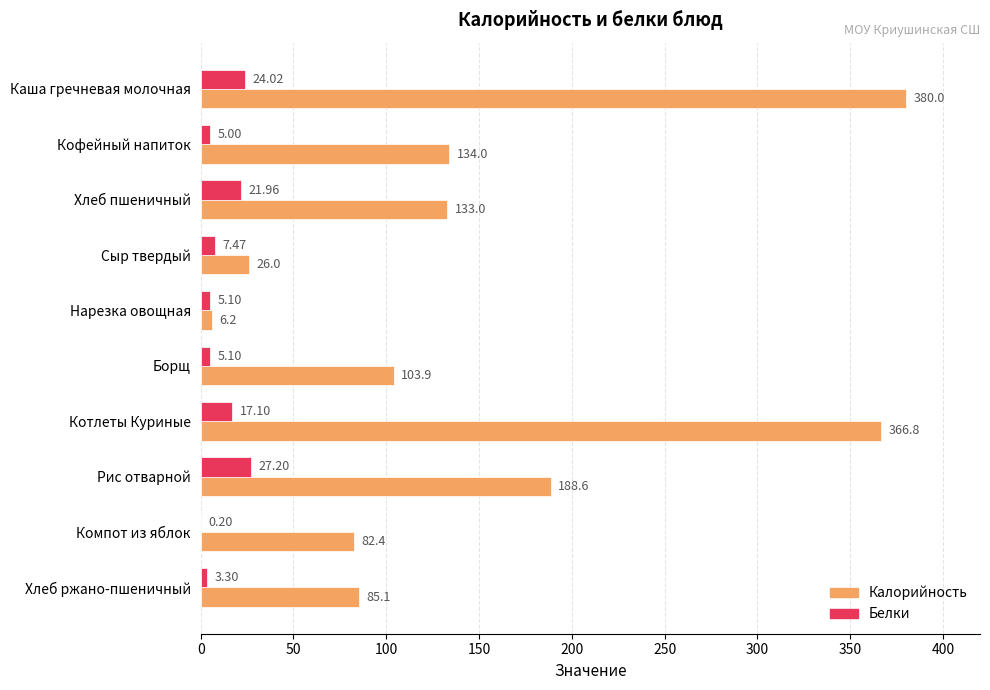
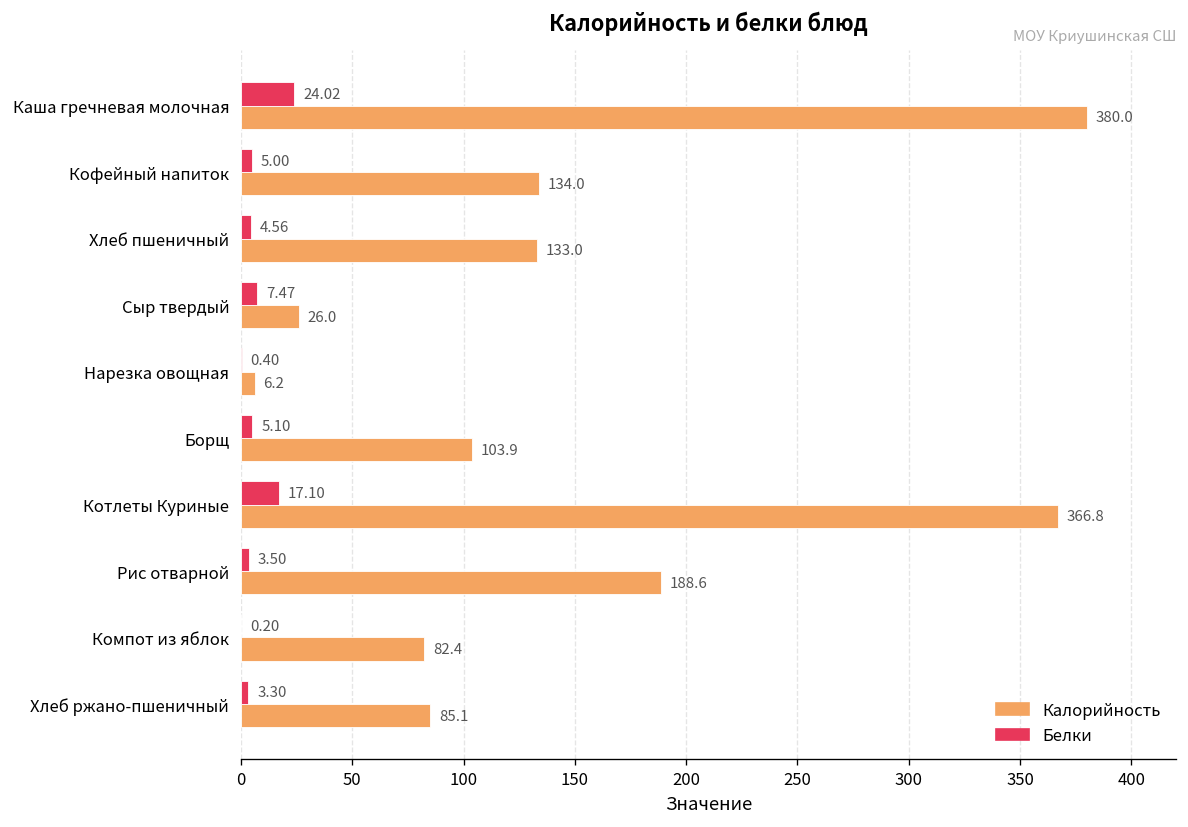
Белки, Хлеб пшеничный: 21.96 -> 4.56
Белки, Нарезка овощная: 5.10 -> 0.40
Белки, Рис отварной: 27.20 -> 3.50
